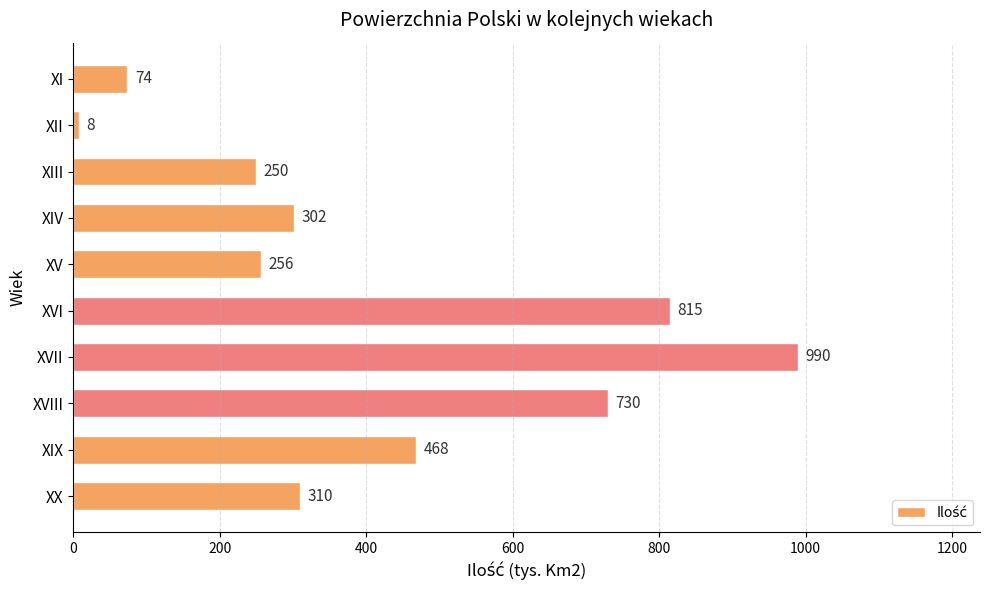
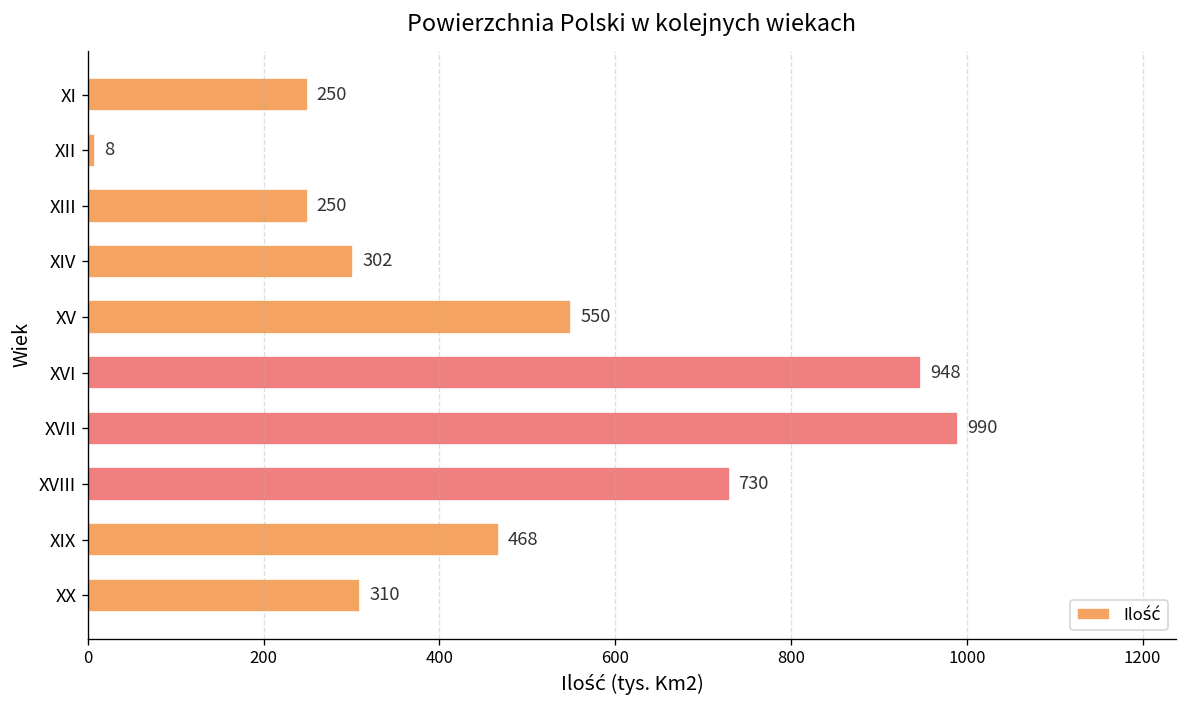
XI: 74 -> 250
XV: 256 -> 550
XVI: 815 -> 948
